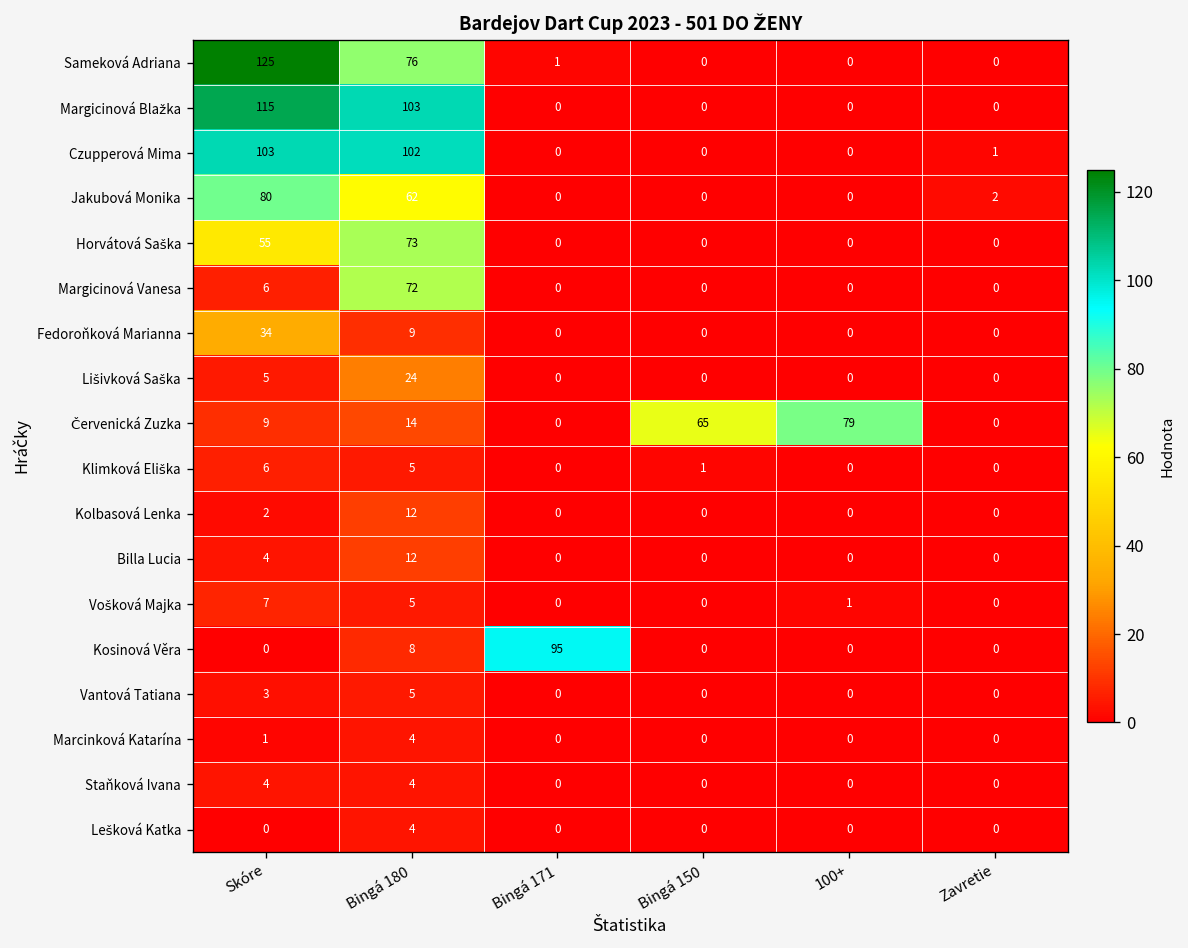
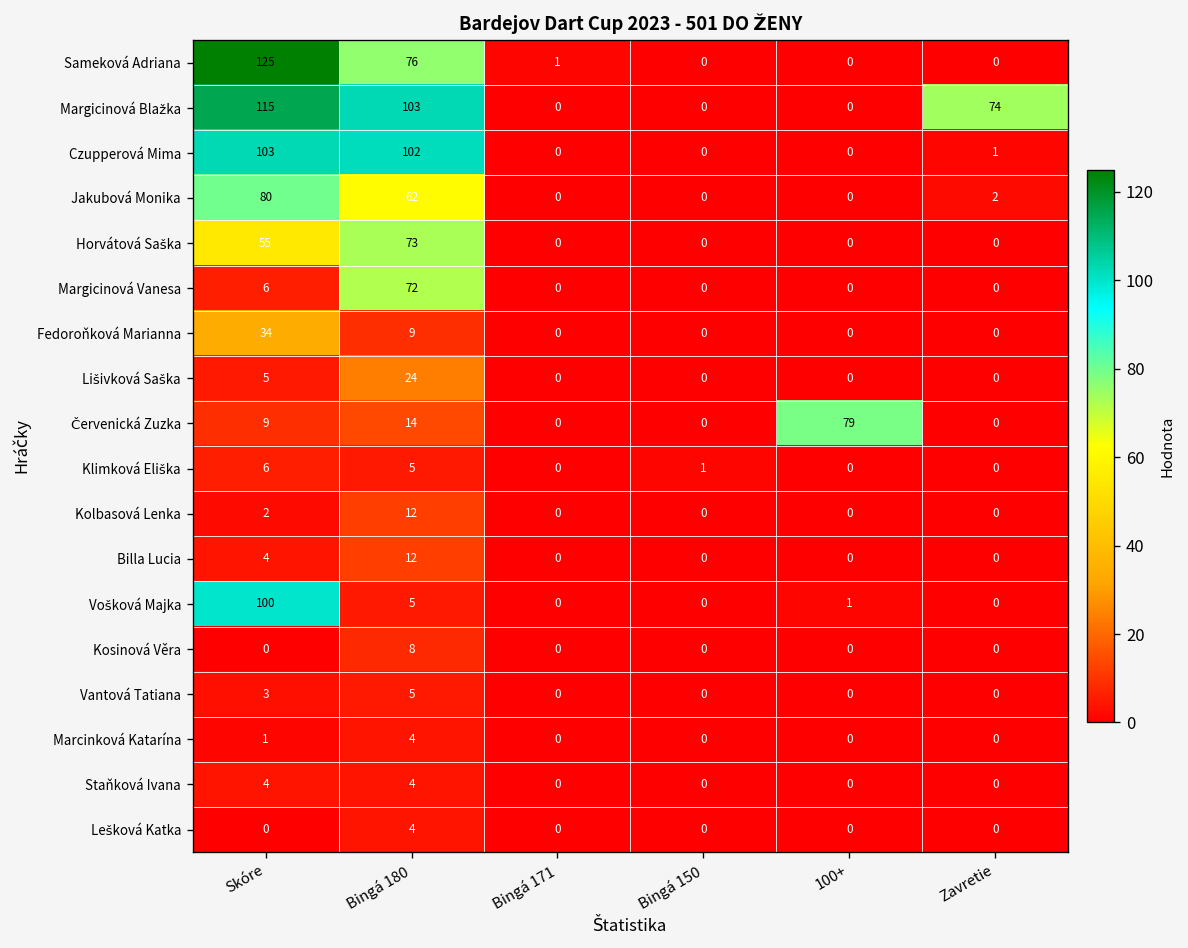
Margicinová Blažka, Zavretie: 0 -> 74
Červenická Zuzka, Bingá 150: 65 -> 0
Vošková Majka, Skóre: 7 -> 100
Kosinová Věra, Bingá 171: 95 -> 0
